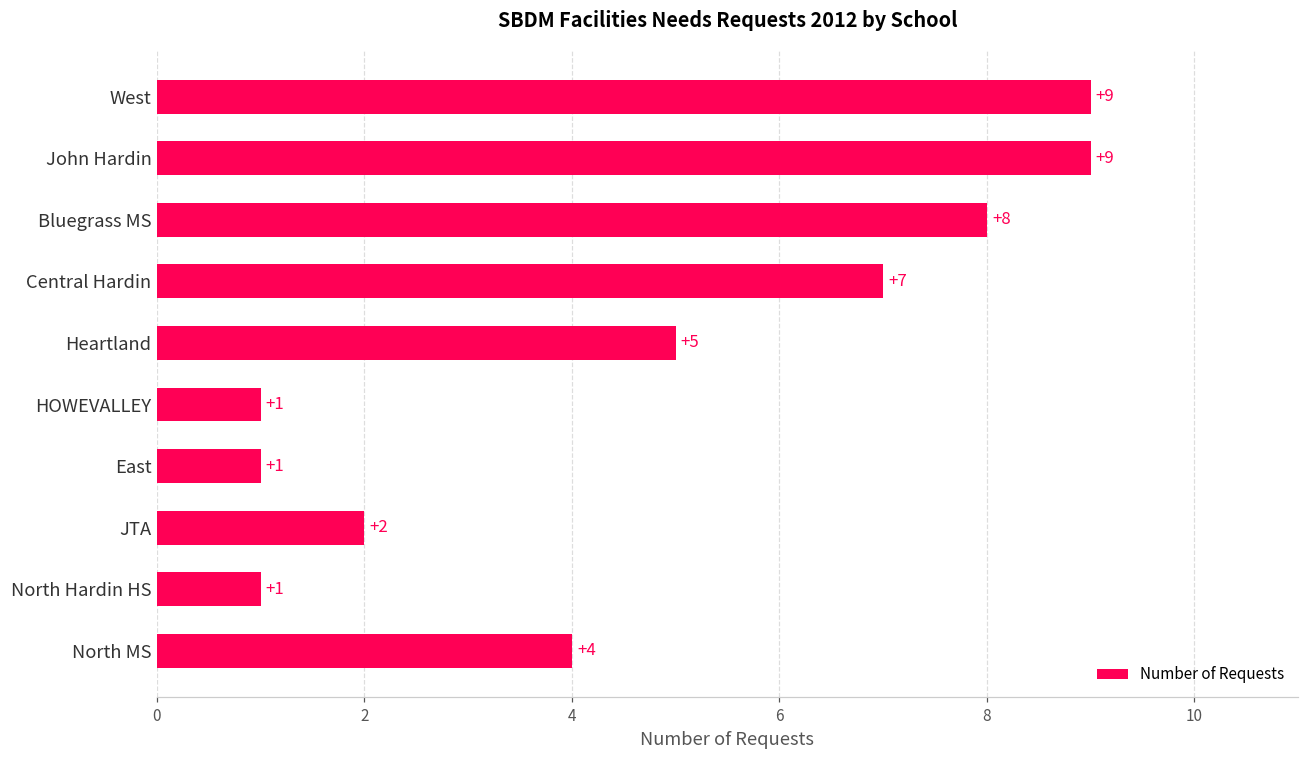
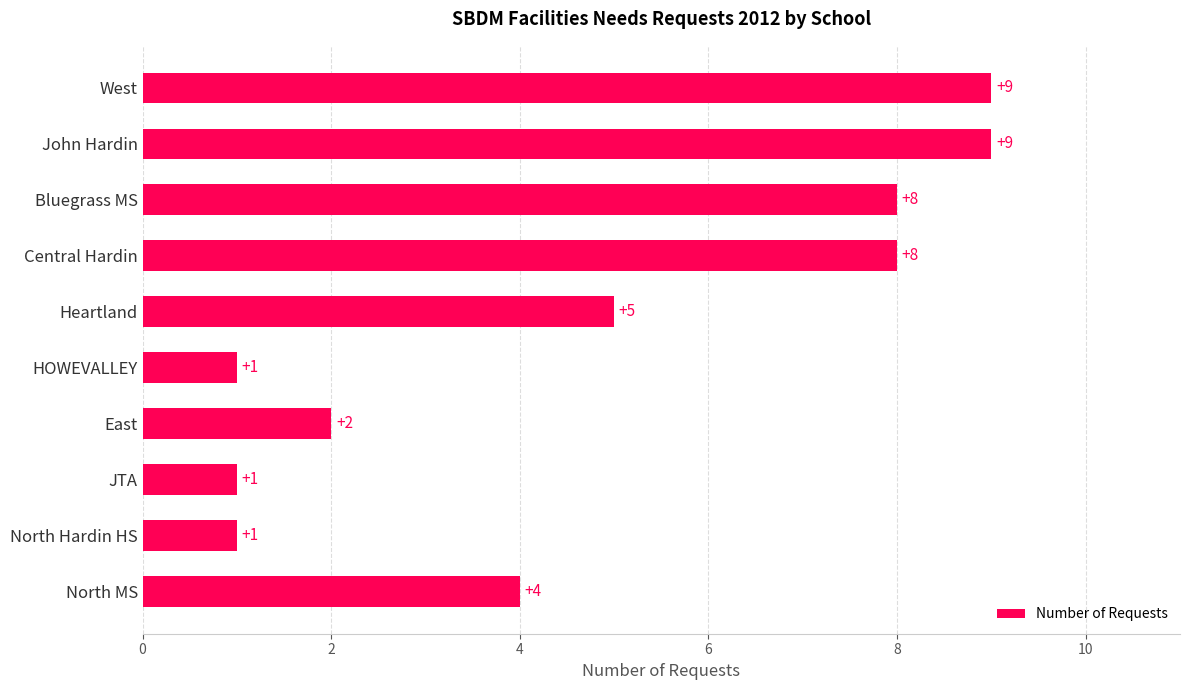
Central Hardin: +7 -> +8
East: +1 -> +2
JTA: +2 -> +1
